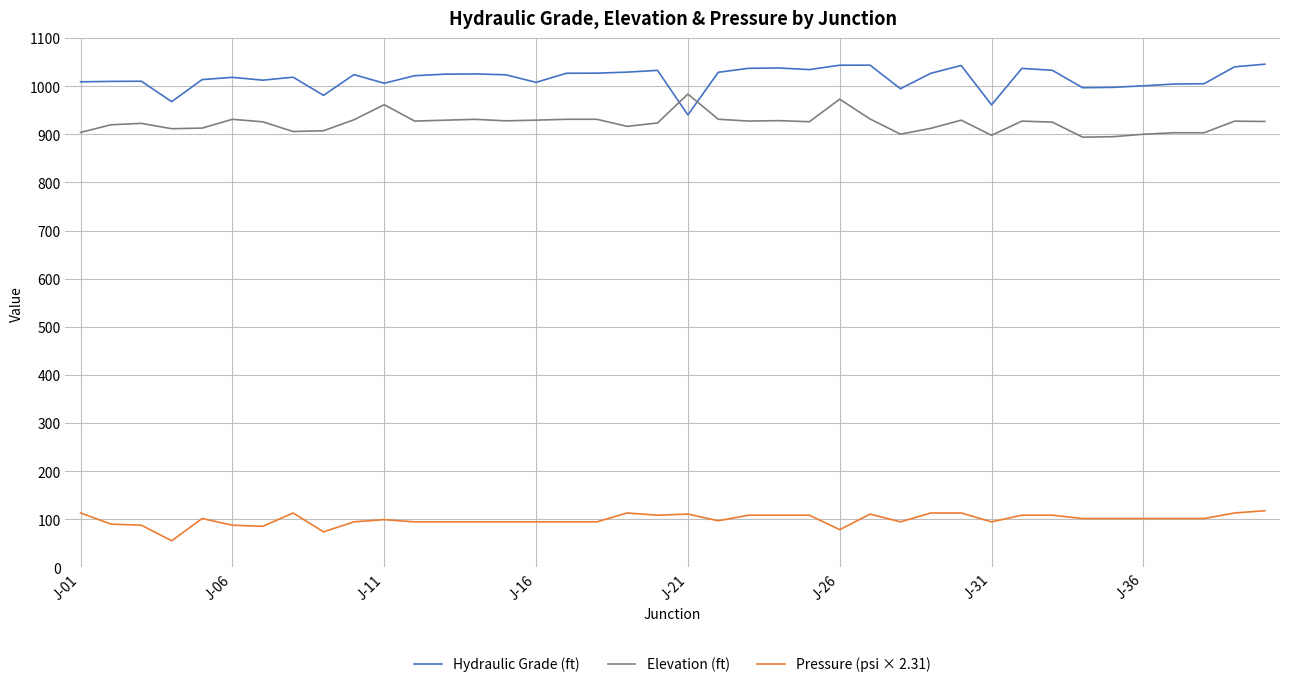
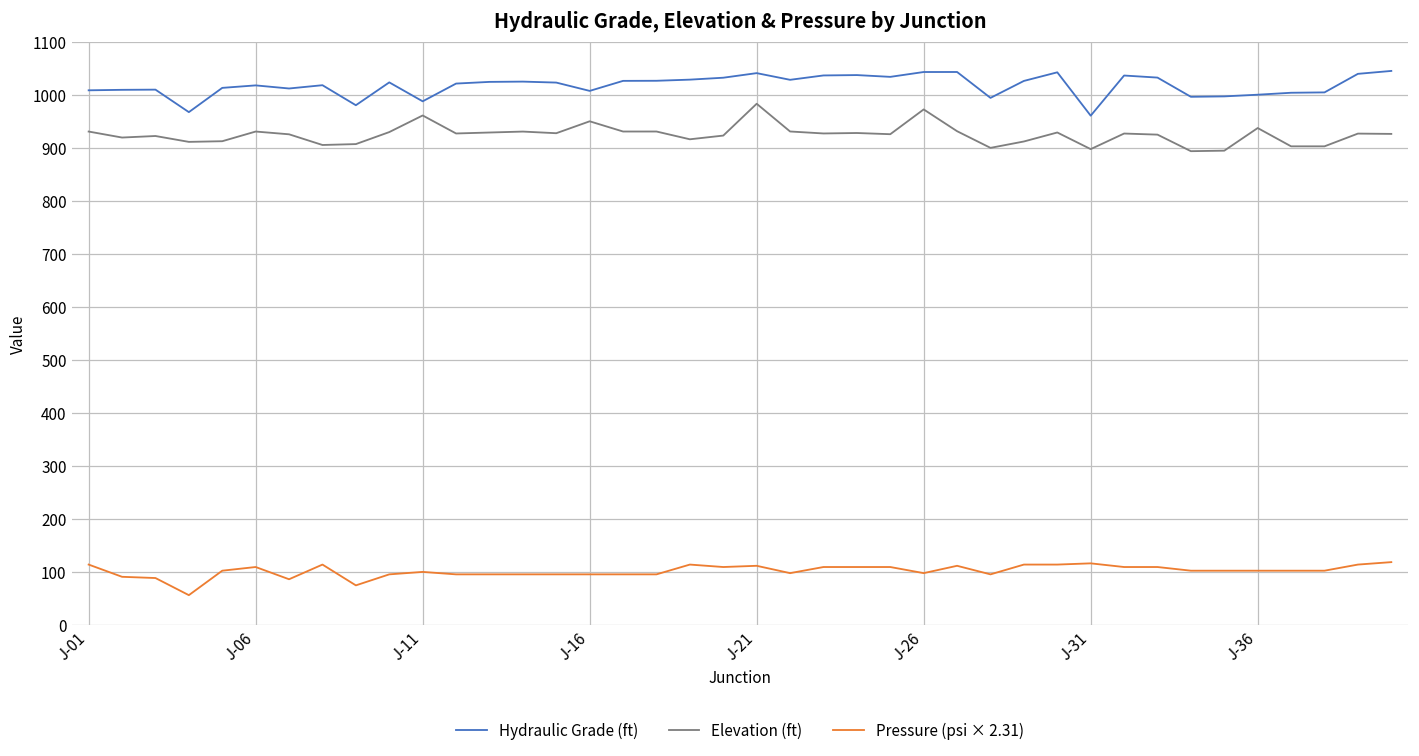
Elevation (ft), J-01: 900 -> 930
Pressure (psi × 2.31), J-06: 90 -> 110
Hydraulic Grade (ft), J-11: 1010 -> 990
Elevation (ft), J-16: 930 -> 950
Hydraulic Grade (ft), J-21: 940 -> 1040
Pressure (psi × 2.31), J-26: 80 -> 100
Pressure (psi × 2.31), J-31: 90 -> 120
Elevation (ft), J-36: 900 -> 940
